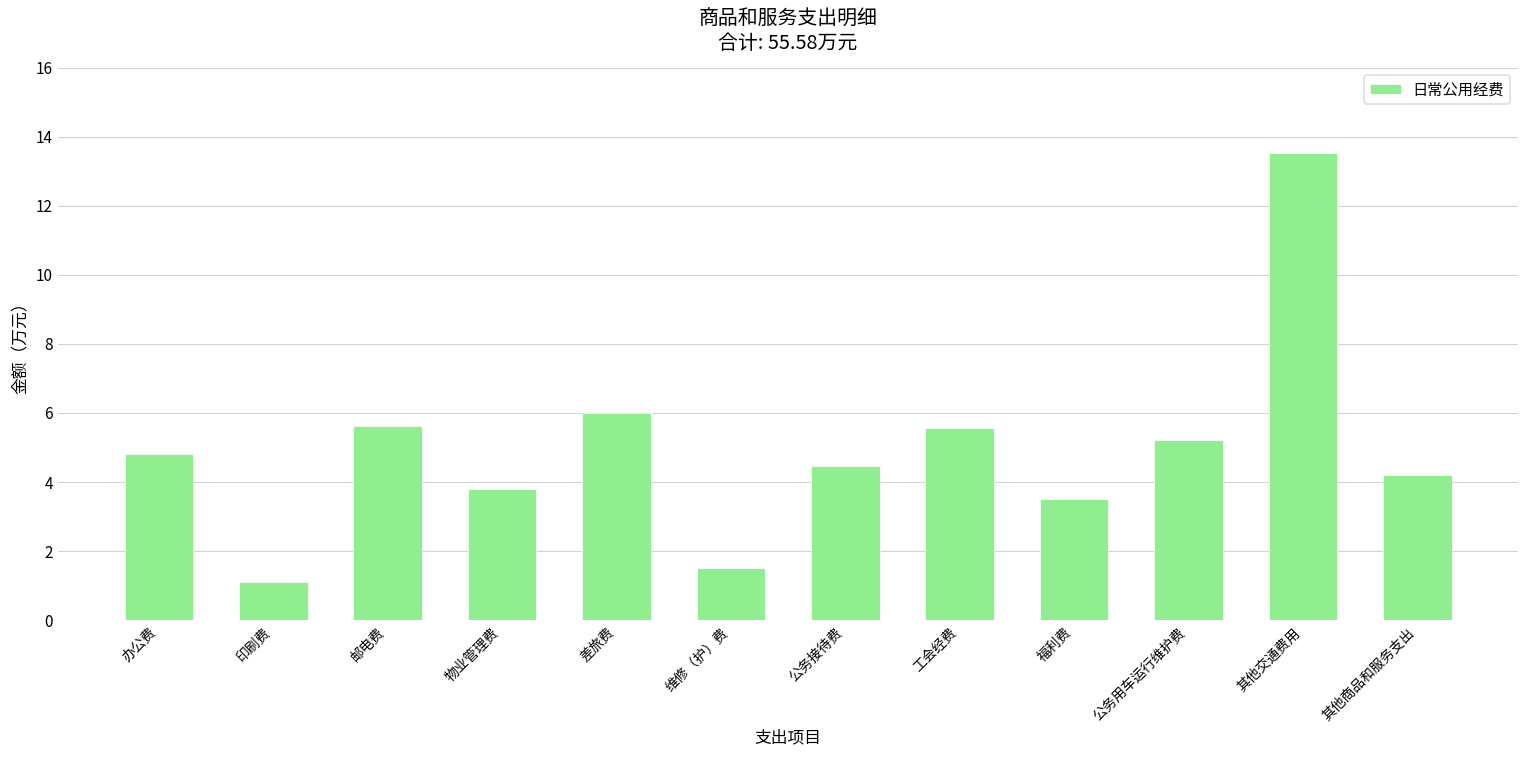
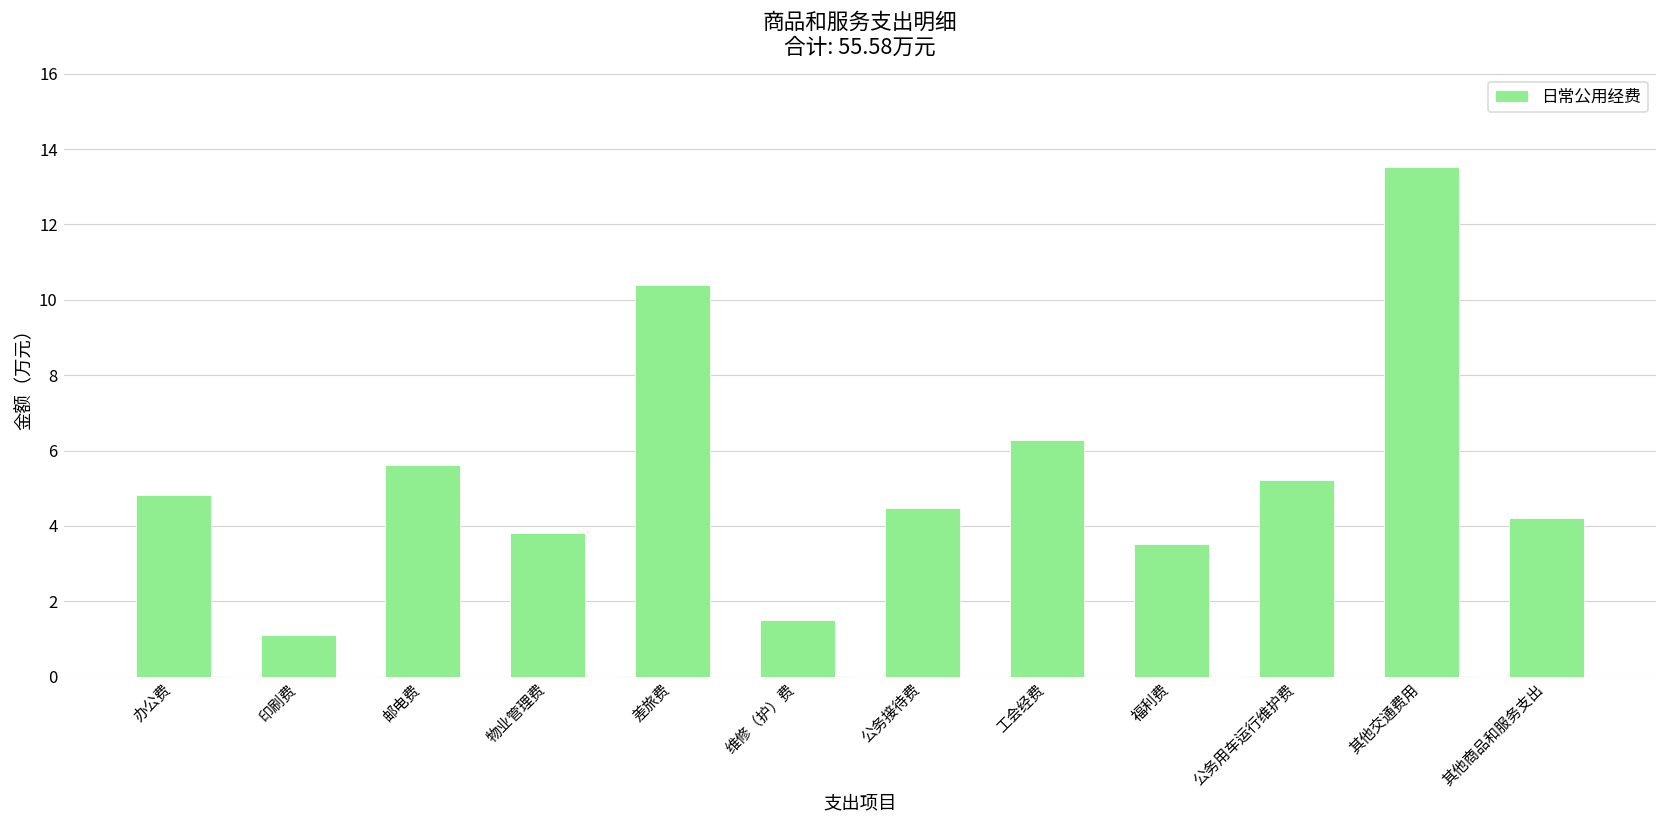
差旅费: 6.0 -> 10.4
工会经费: 5.6 -> 6.3
